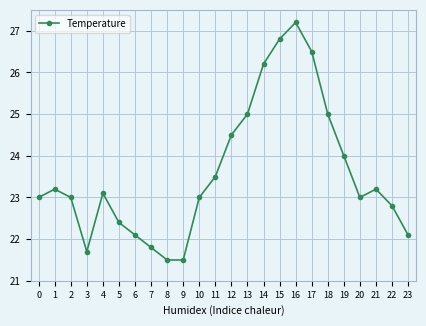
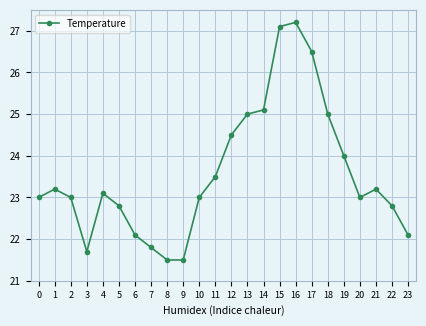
5: 22.4 -> 22.8
14: 26.2 -> 25.1
15: 26.8 -> 27.1
